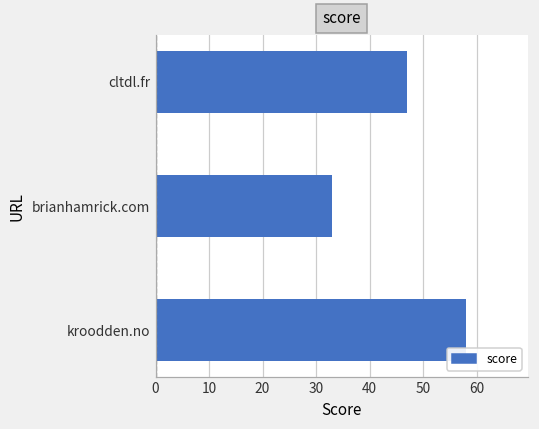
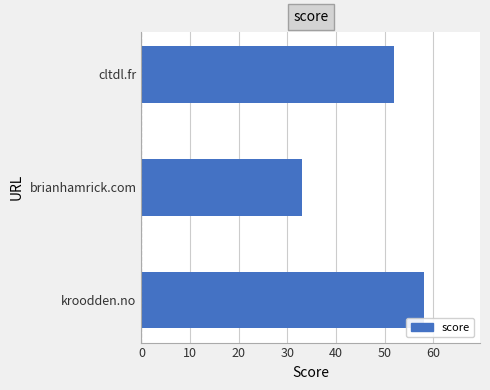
cltdl.fr: 47 -> 52
